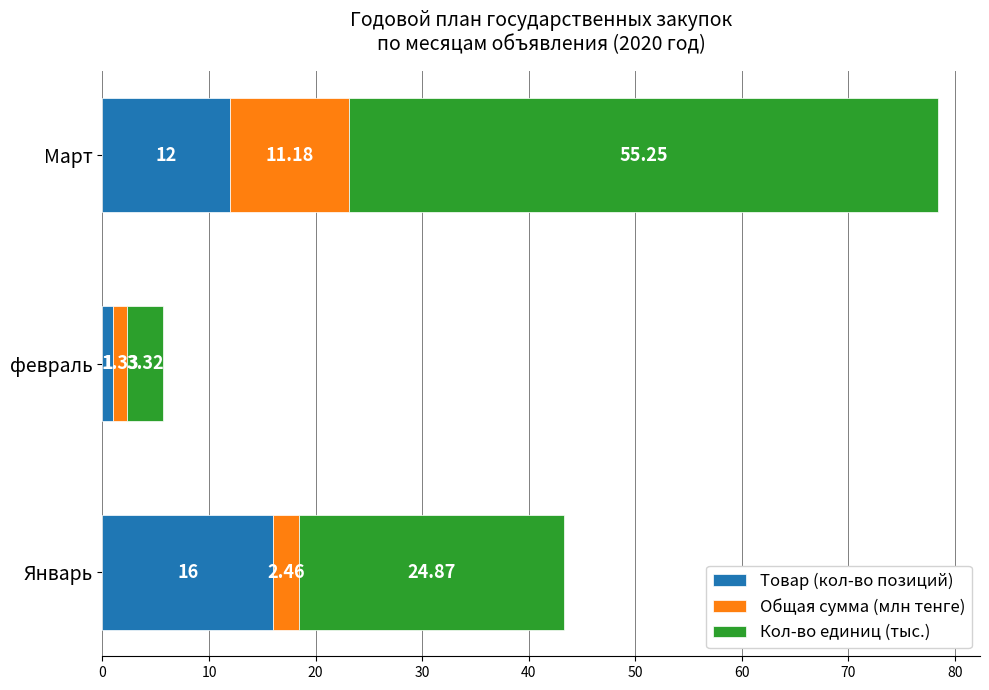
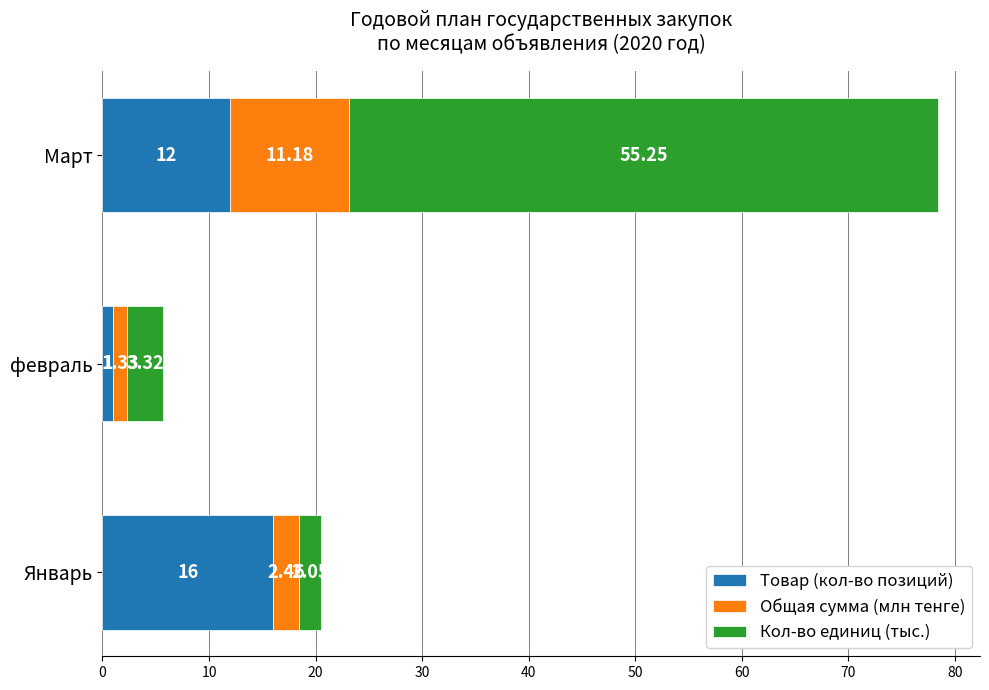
Кол-во единиц (тыс.), Январь: 24.87 -> 2.05
